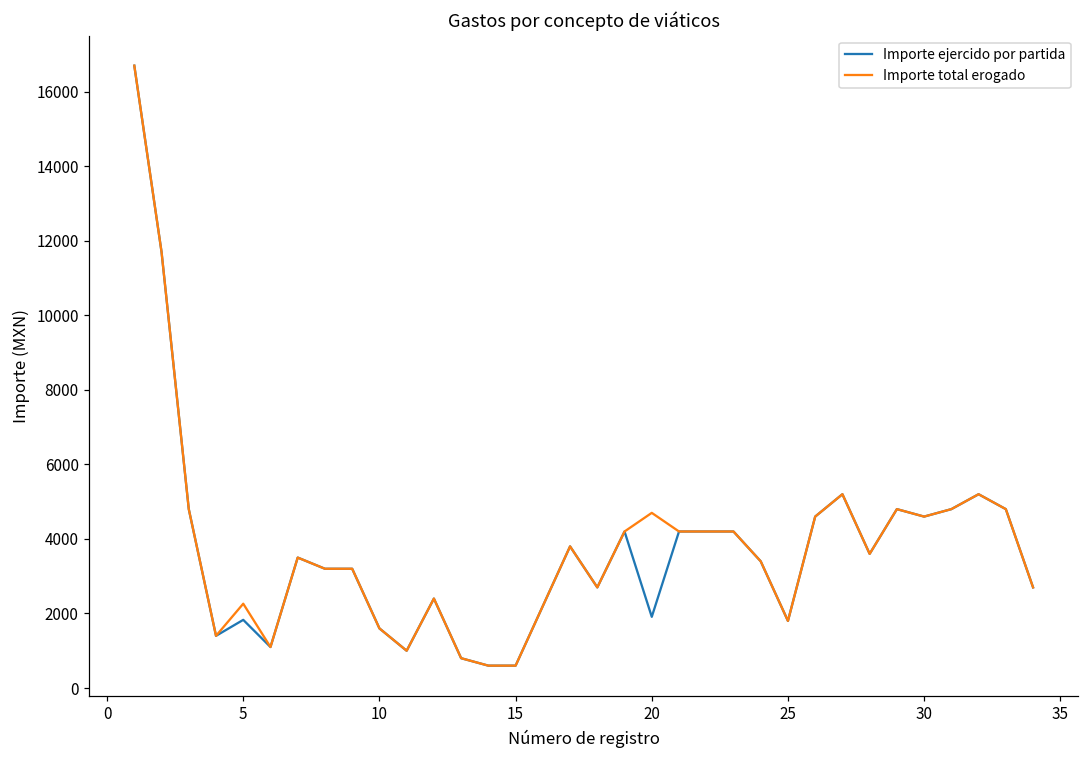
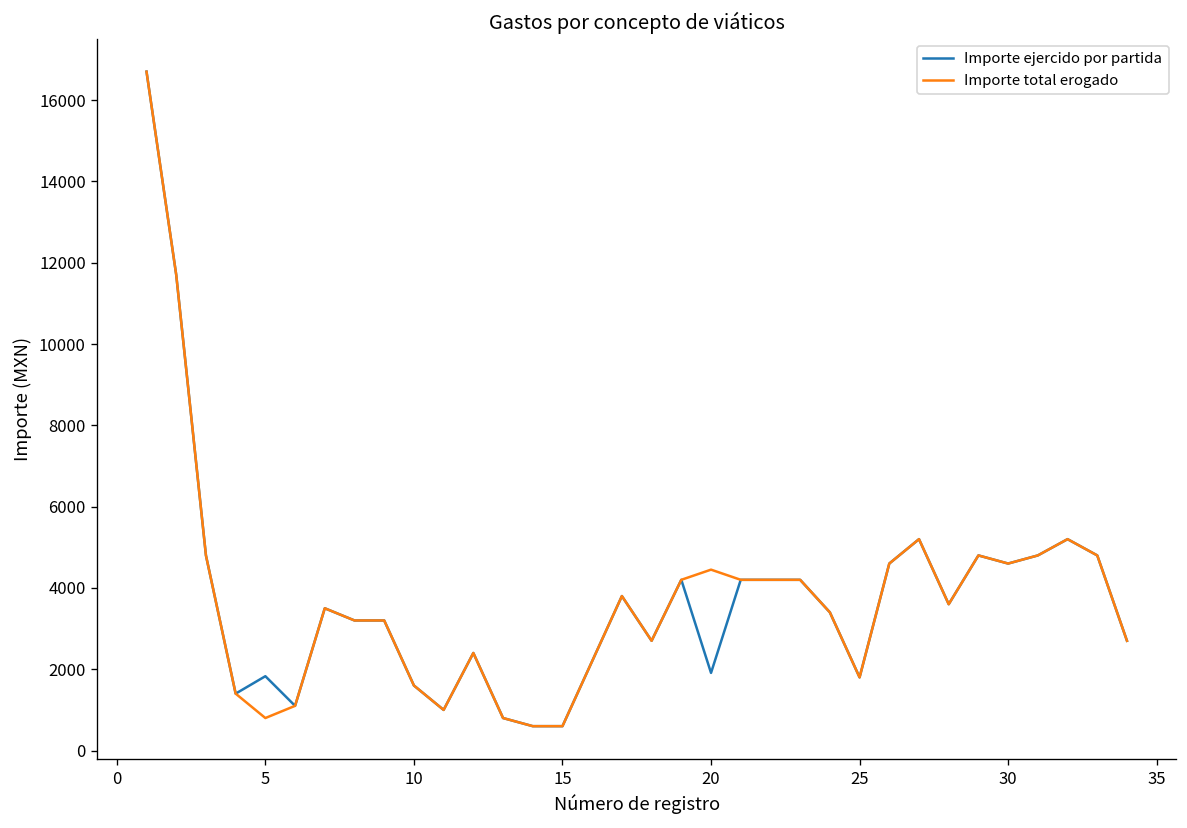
Importe total erogado, 5: 2300 -> 800
Importe total erogado, 20: 4700 -> 4500
